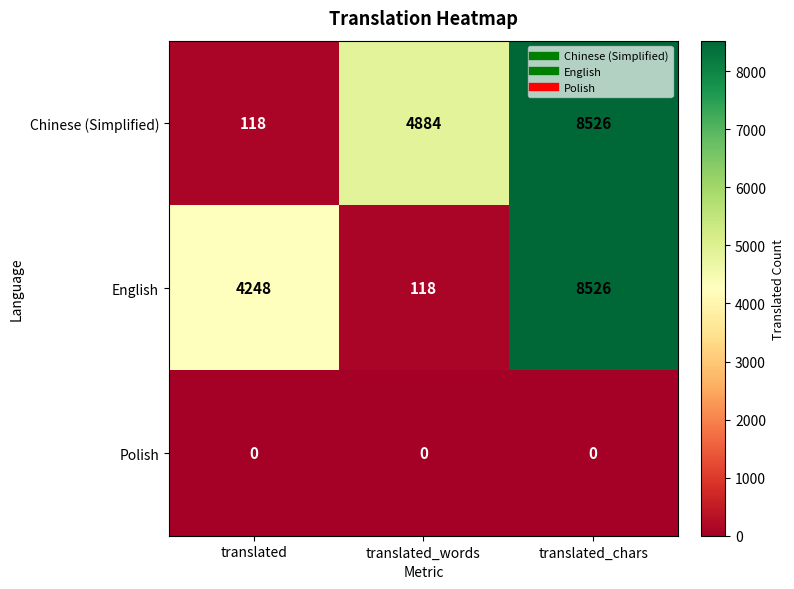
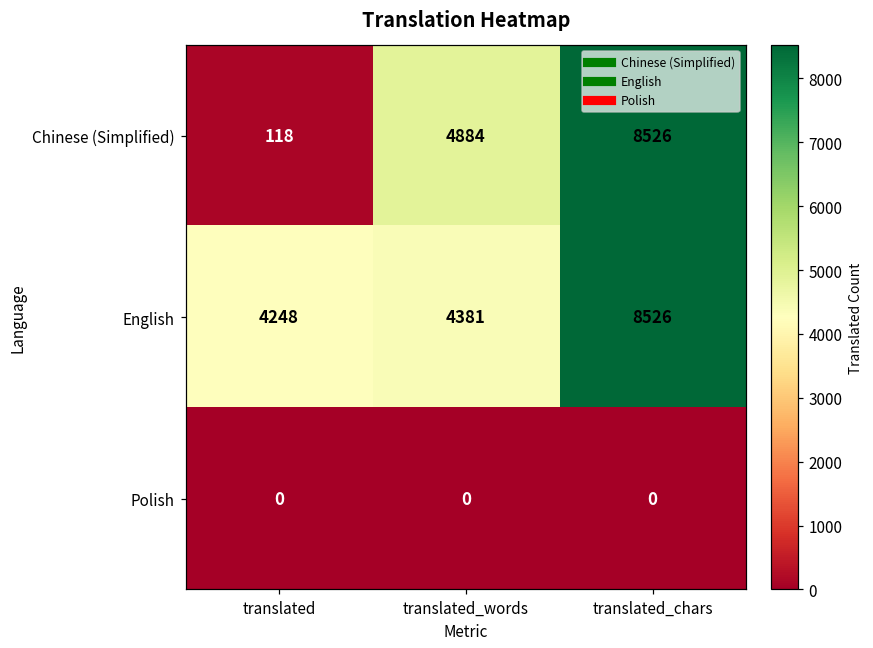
English, translated_words: 118 -> 4381
